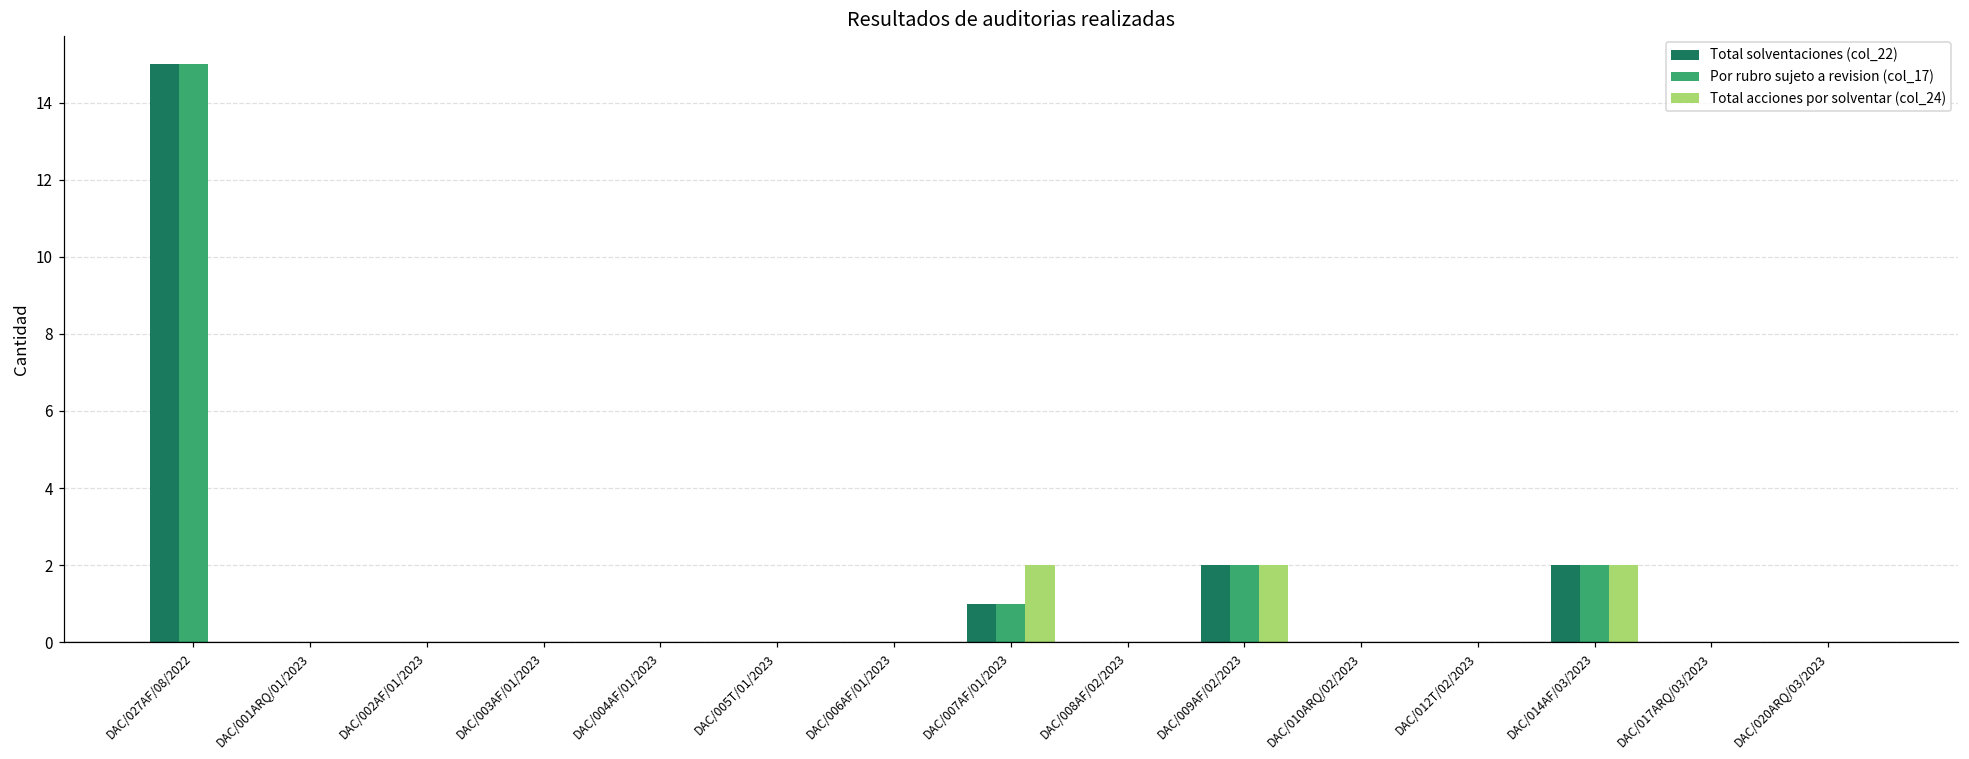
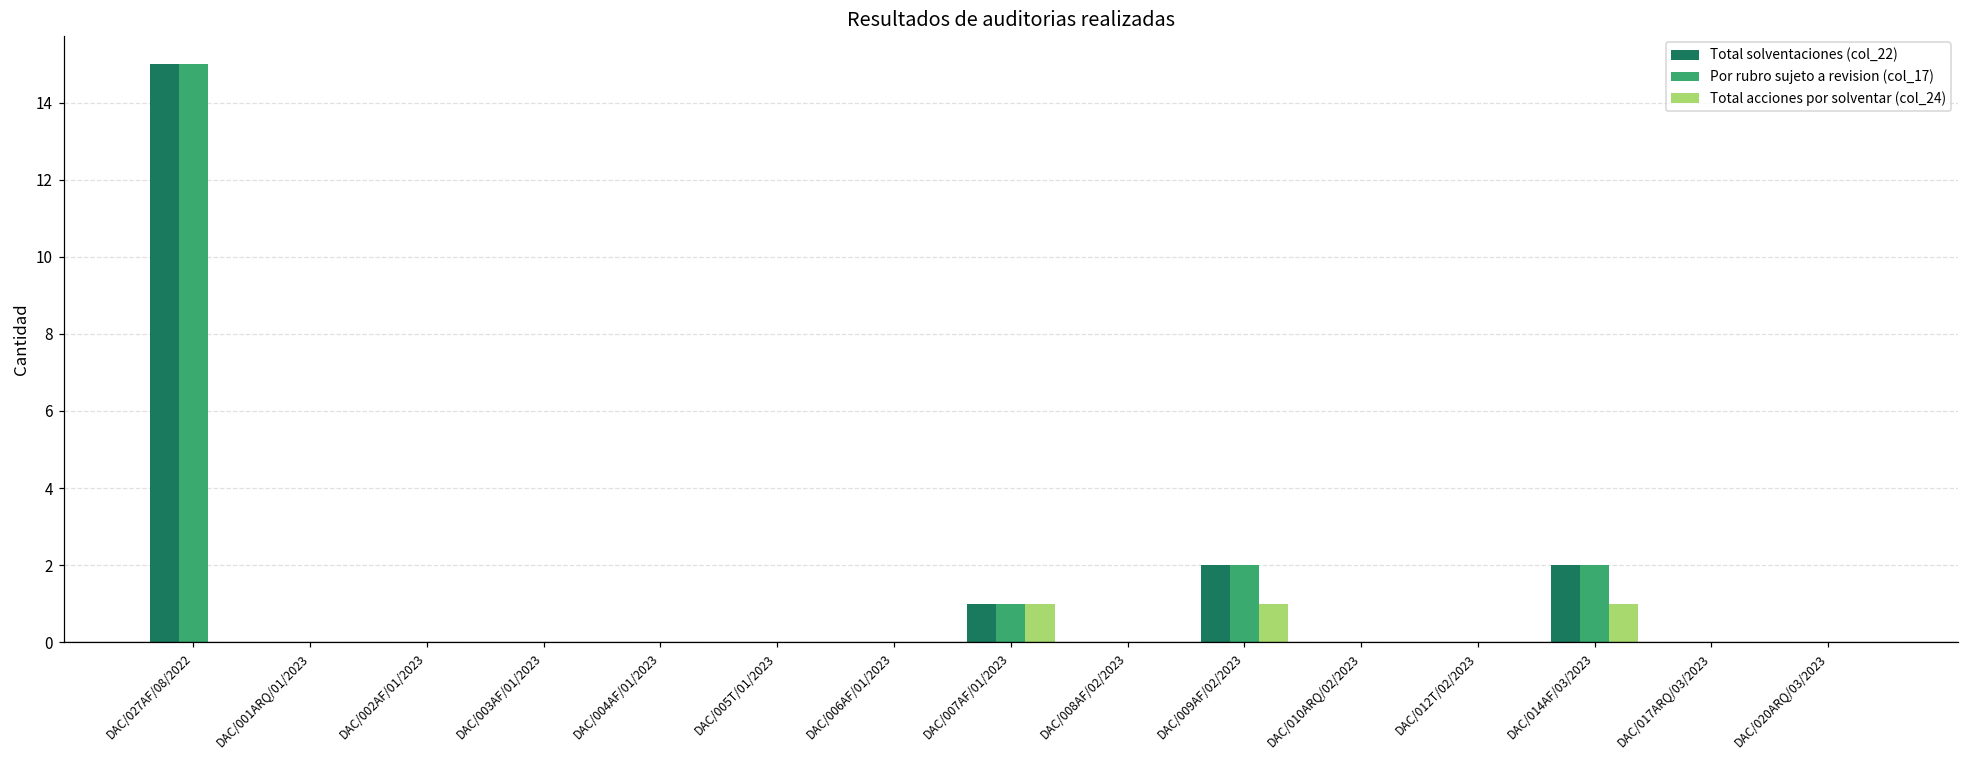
Total acciones por solventar (col_24), DAC/007AF/01/2023: 2 -> 1
Total acciones por solventar (col_24), DAC/009AF/02/2023: 2 -> 1
Total acciones por solventar (col_24), DAC/014AF/03/2023: 2 -> 1
